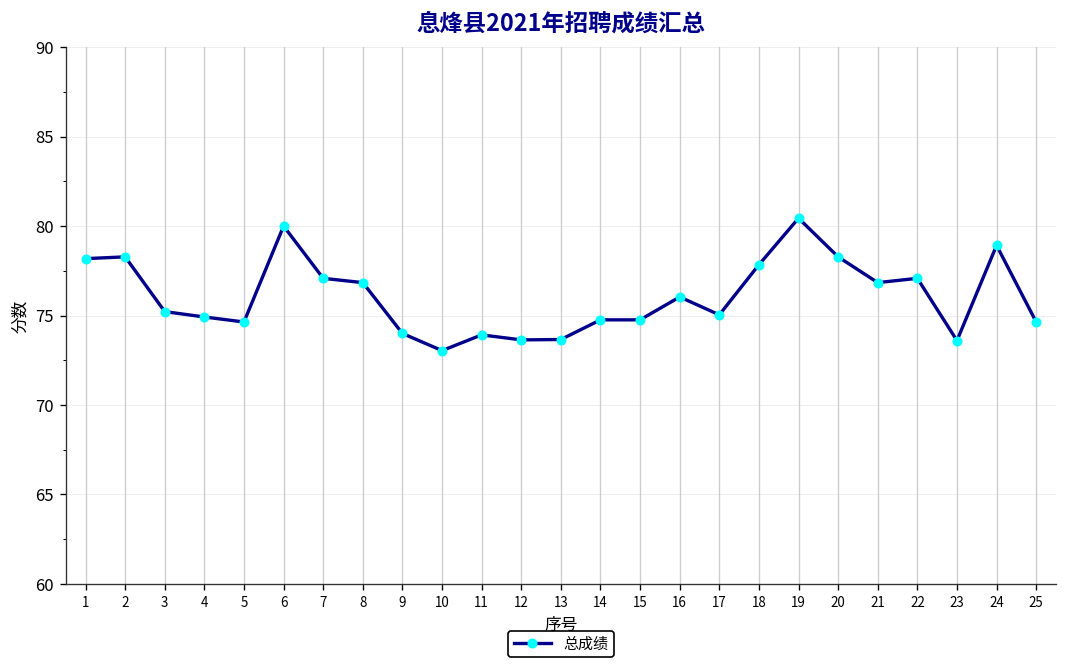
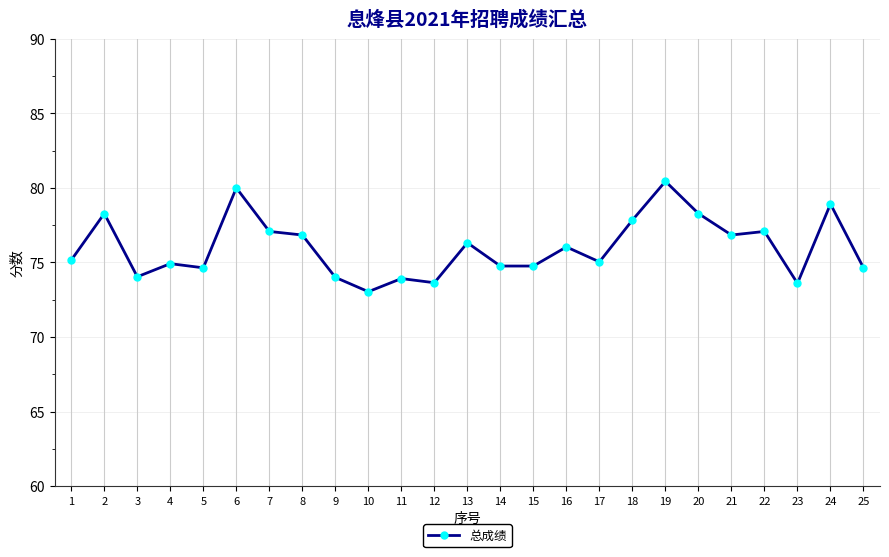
1: 78.2 -> 75.2
3: 75.2 -> 74.0
13: 73.7 -> 76.3
